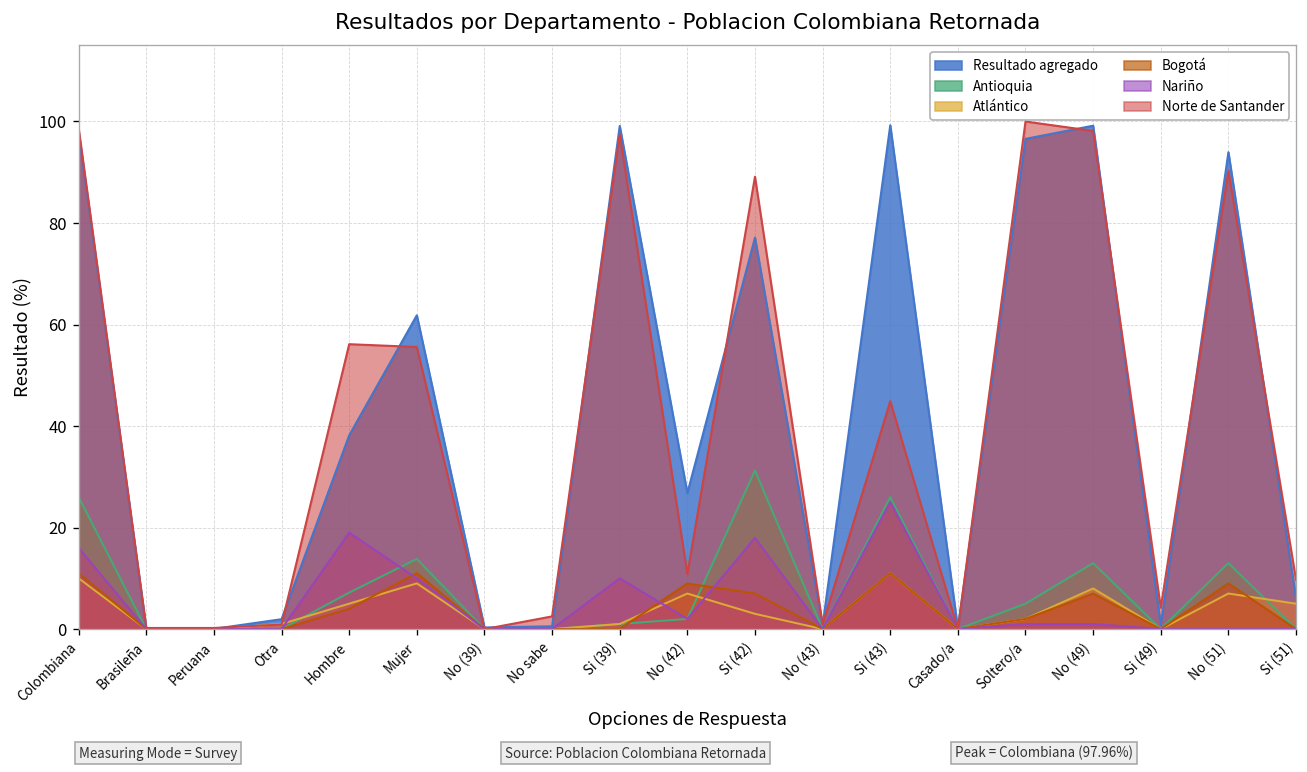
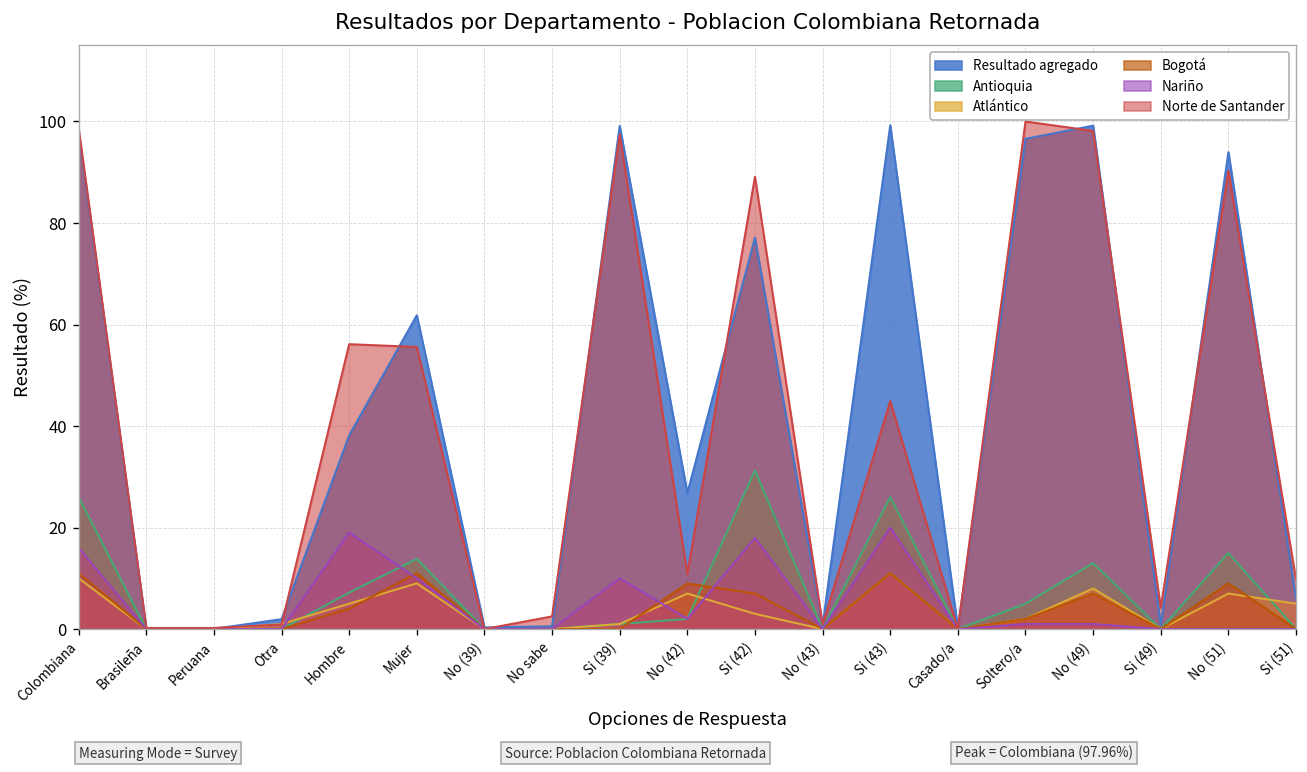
Nariño, Si (43): 25 -> 20
Antioquia, No (51): 13 -> 15
